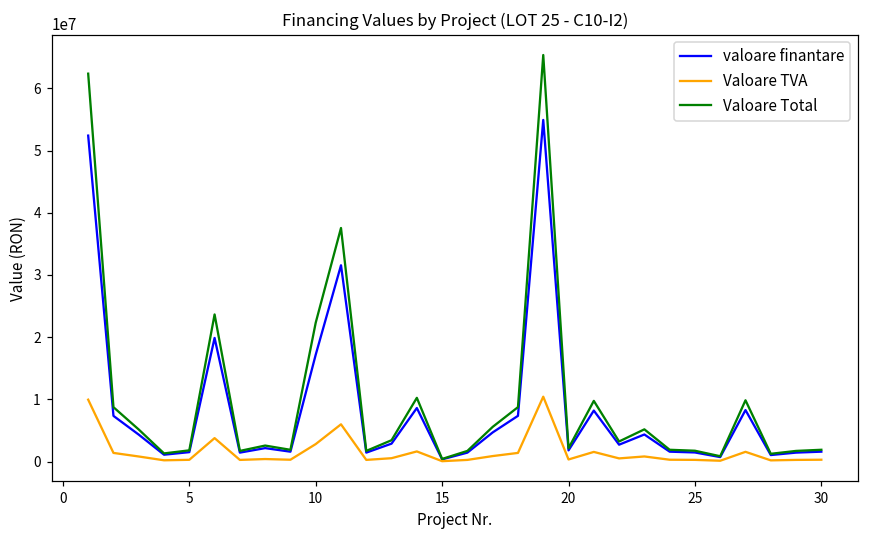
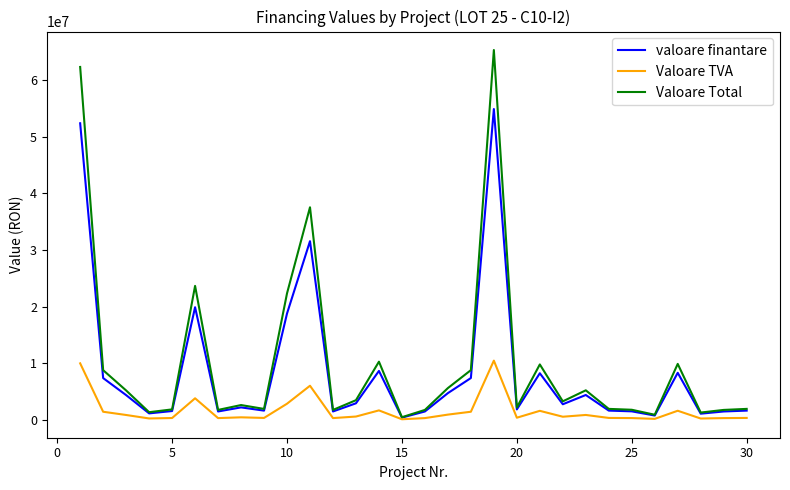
valoare finantare, 10: 17000000 -> 19000000
